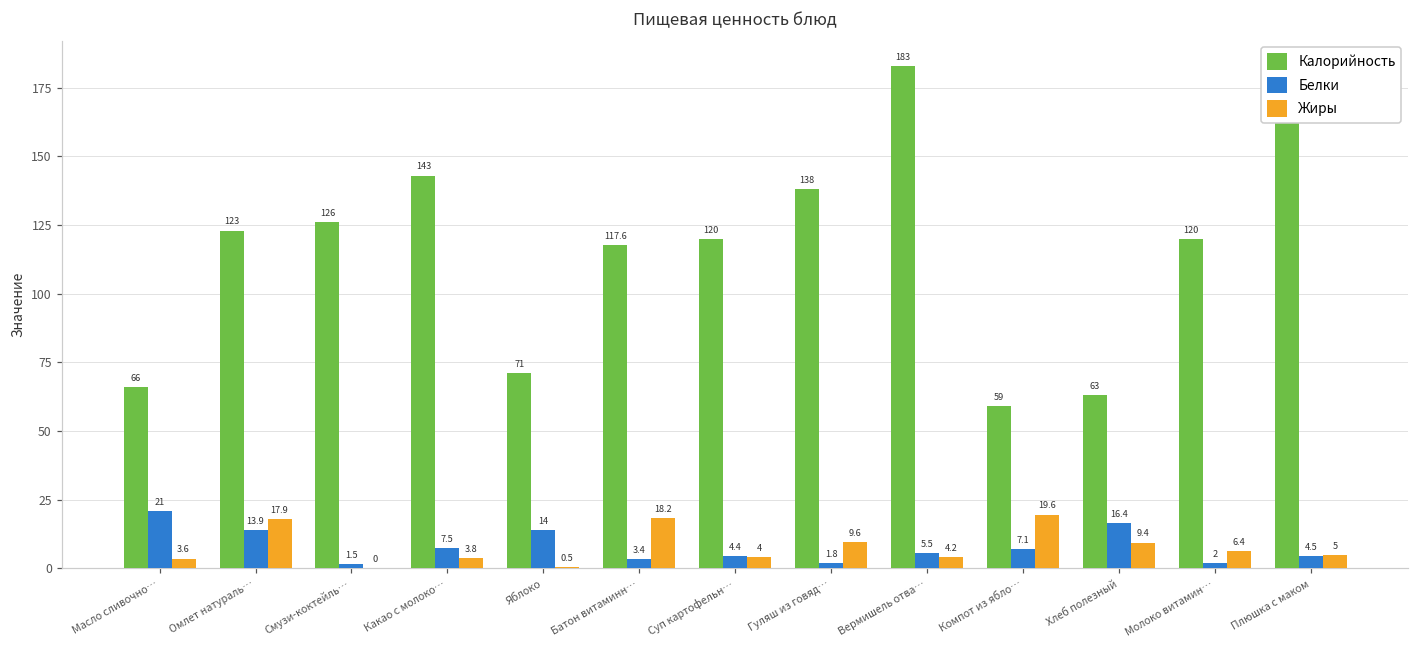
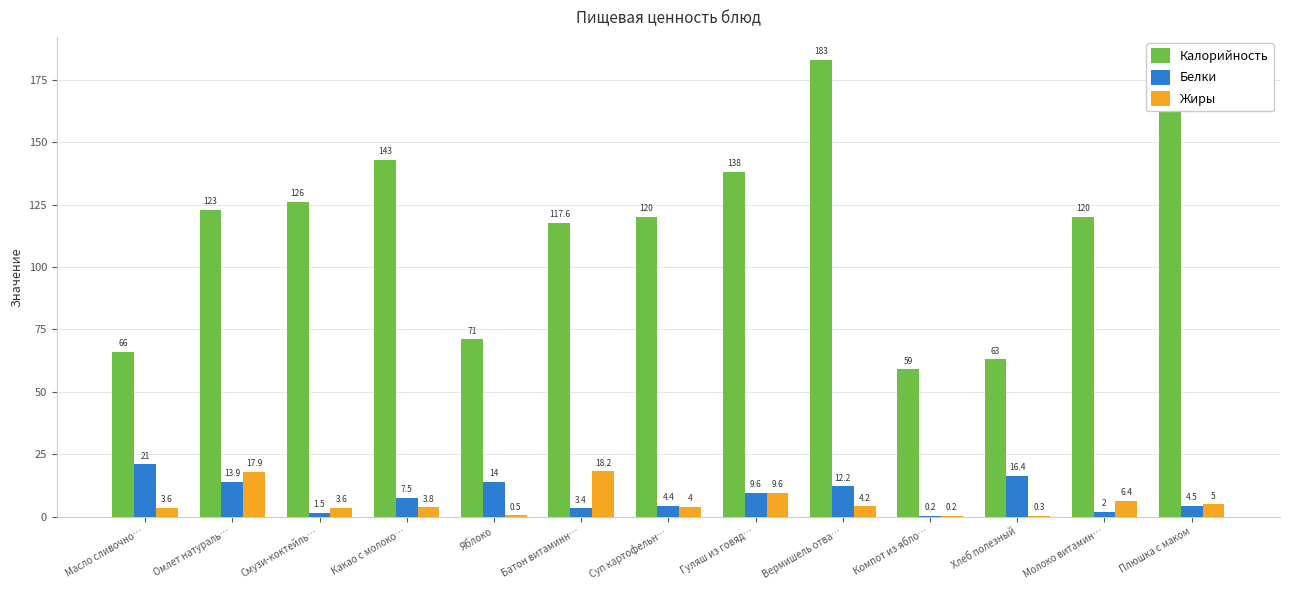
Жиры, Смузи-коктейль…: 0 -> 3.6
Белки, Гуляш из говяд…: 1.8 -> 9.6
Белки, Вермишель отва…: 5.5 -> 12.2
Белки, Компот из ябло…: 7.1 -> 0.2
Жиры, Компот из ябло…: 19.6 -> 0.2
Жиры, Хлеб полезный: 9.4 -> 0.3
